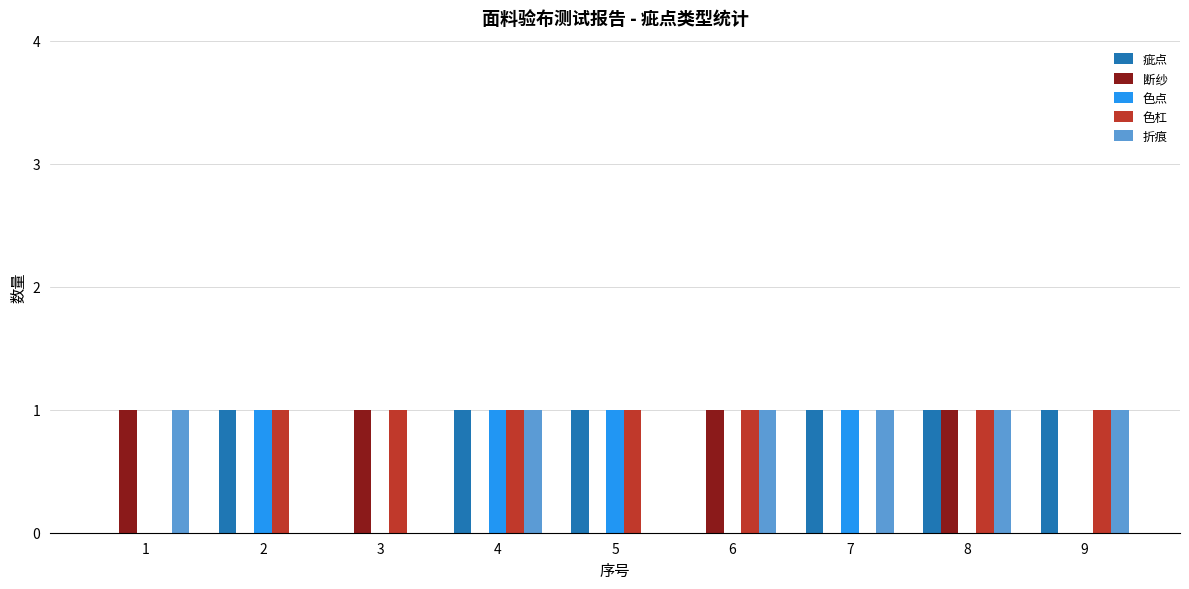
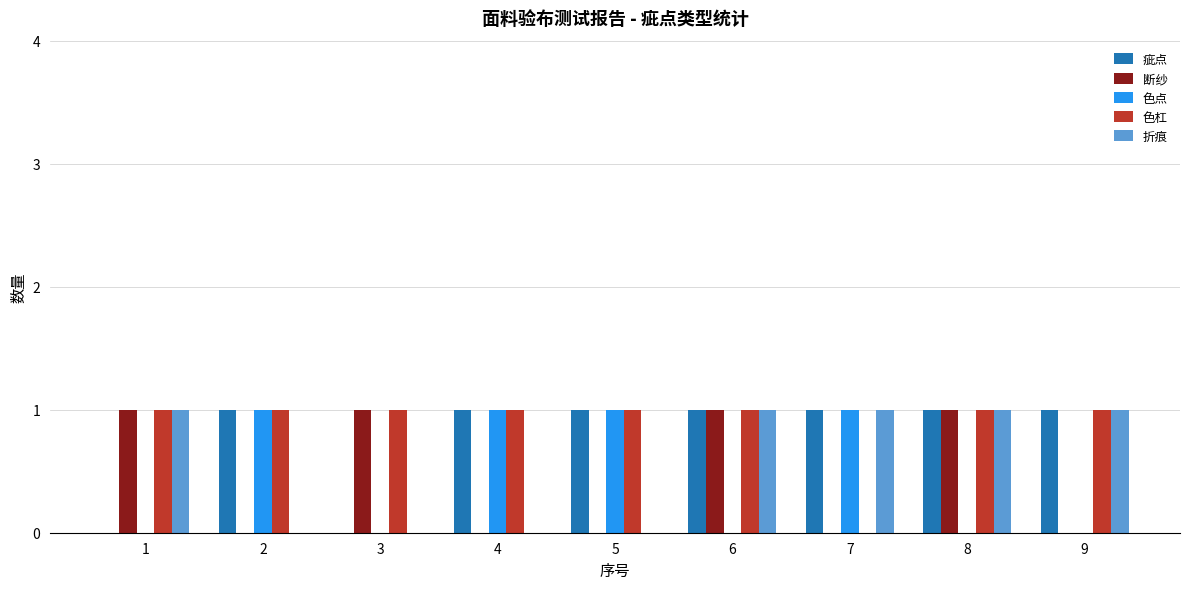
色杠, 1: 0 -> 1
折痕, 4: 1 -> 0
疵点, 6: 0 -> 1
